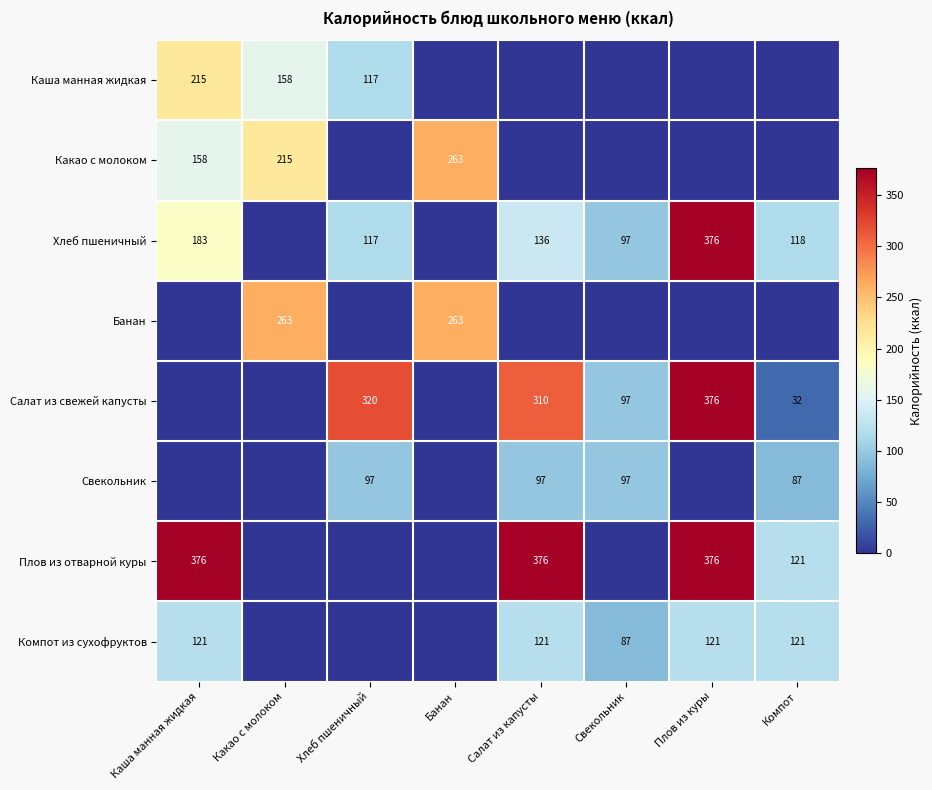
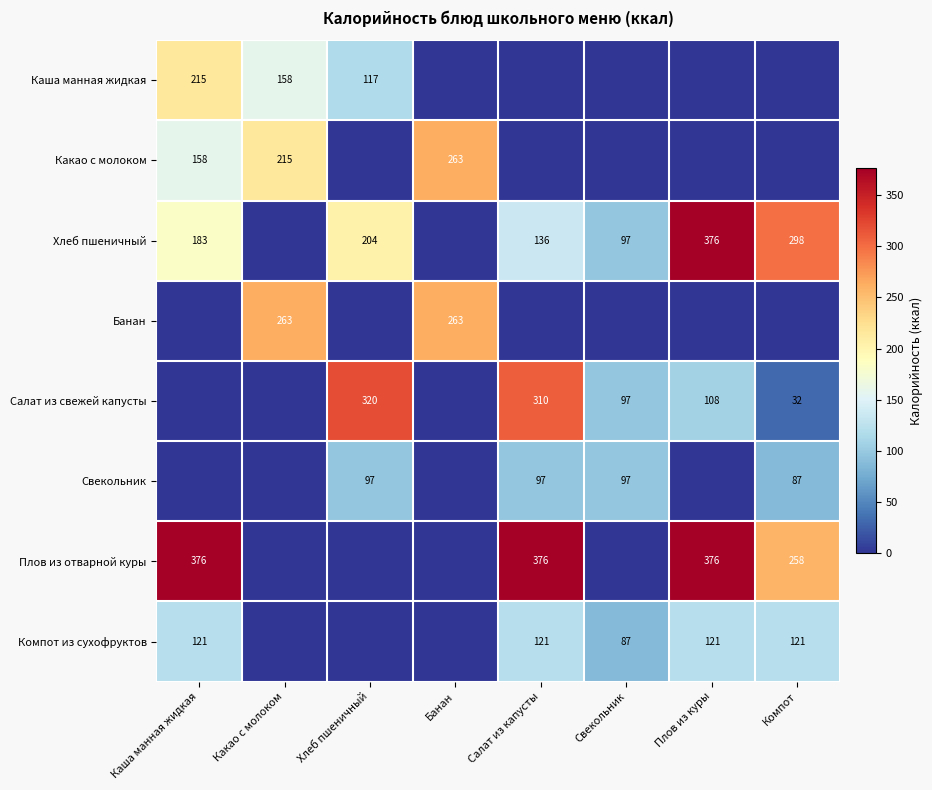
Хлеб пшеничный, Хлеб пшеничный: 117 -> 204
Хлеб пшеничный, Компот: 118 -> 298
Салат из свежей капусты, Плов из куры: 376 -> 108
Плов из отварной куры, Компот: 121 -> 258
